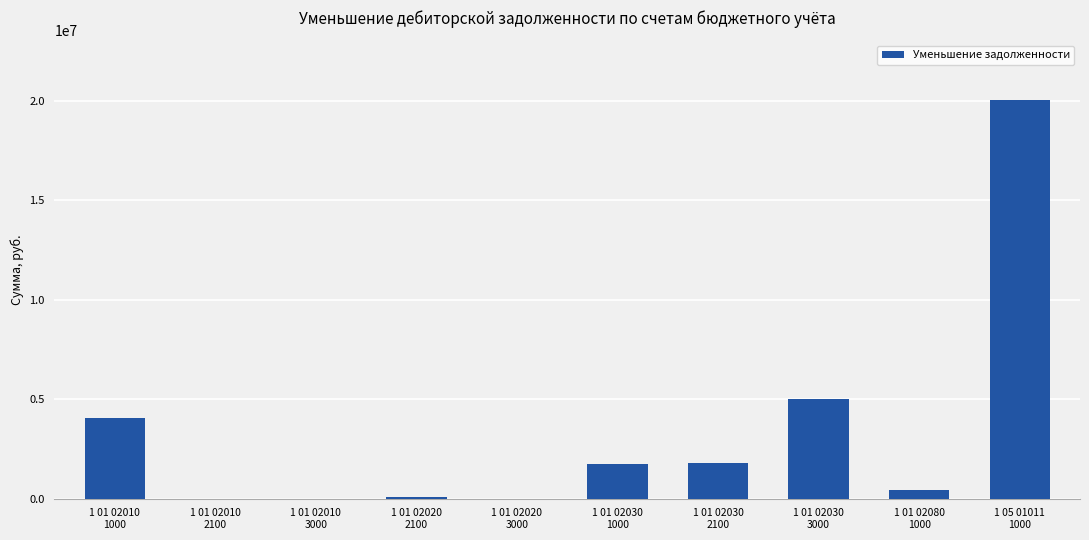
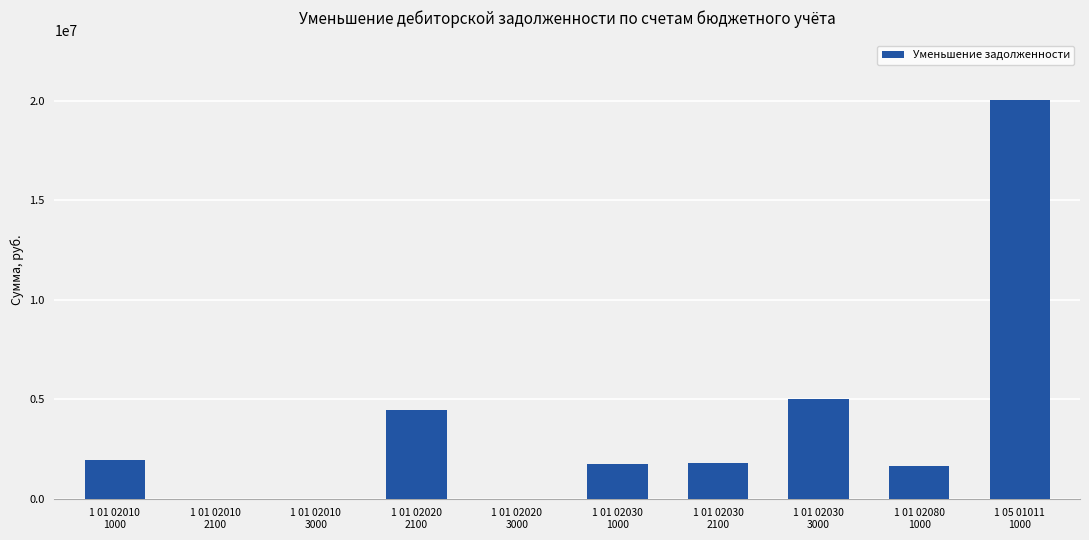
1 01 02010 1000: 4000000 -> 1900000
1 01 02020 2100: 100000 -> 4400000
1 01 02080 1000: 400000 -> 1600000
